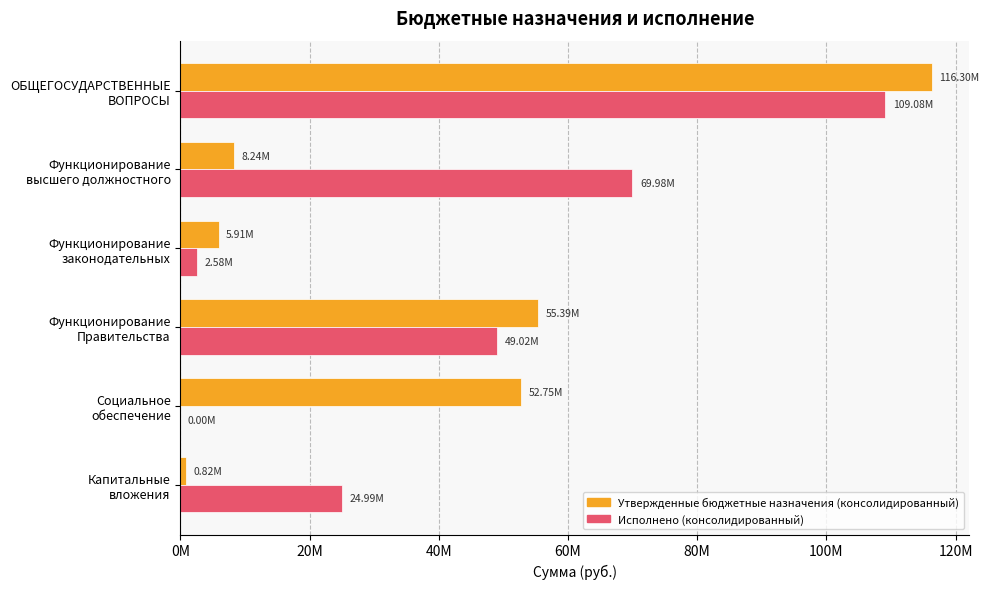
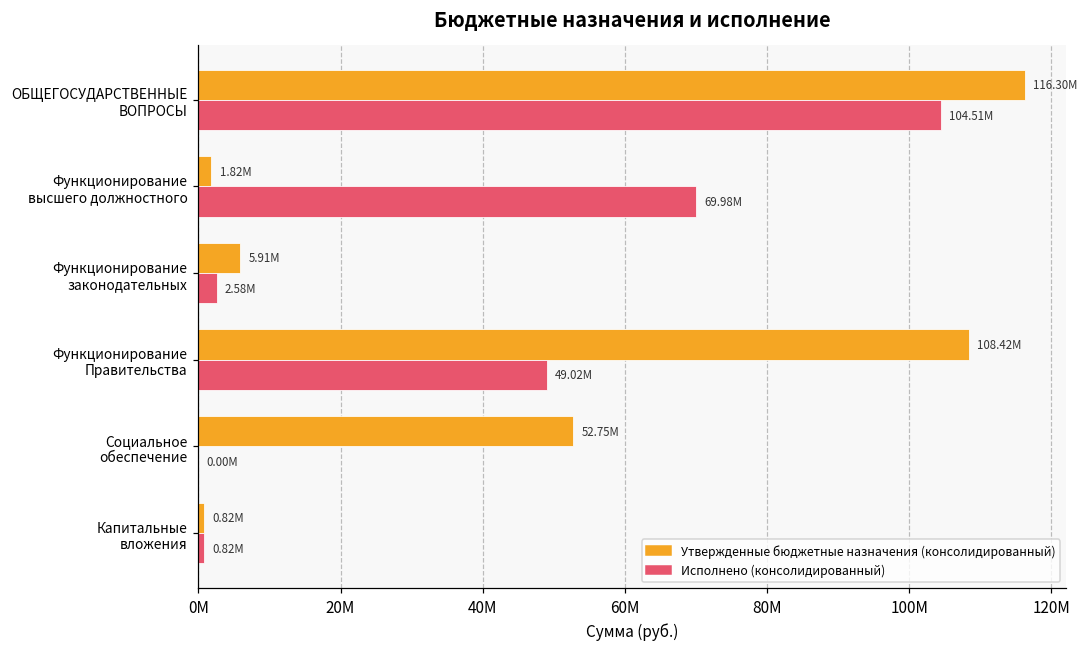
Исполнено (консолидированный), ОБЩЕГОСУДАРСТВЕННЫЕ ВОПРОСЫ: 109.08M -> 104.51M
Утвержденные бюджетные назначения (консолидированный), Функционирование высшего должностного: 8.24M -> 1.82M
Утвержденные бюджетные назначения (консолидированный), Функционирование Правительства: 55.39M -> 108.42M
Исполнено (консолидированный), Капитальные вложения: 24.99M -> 0.82M
